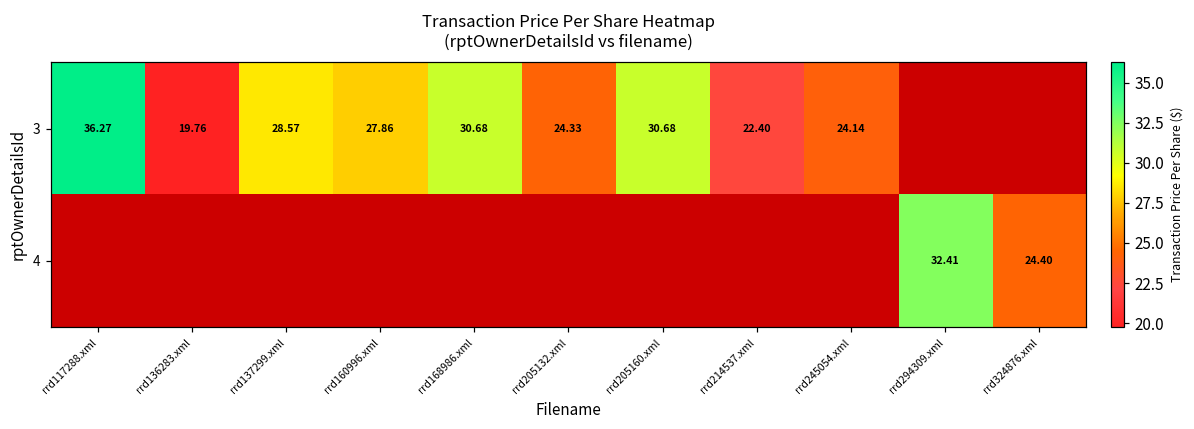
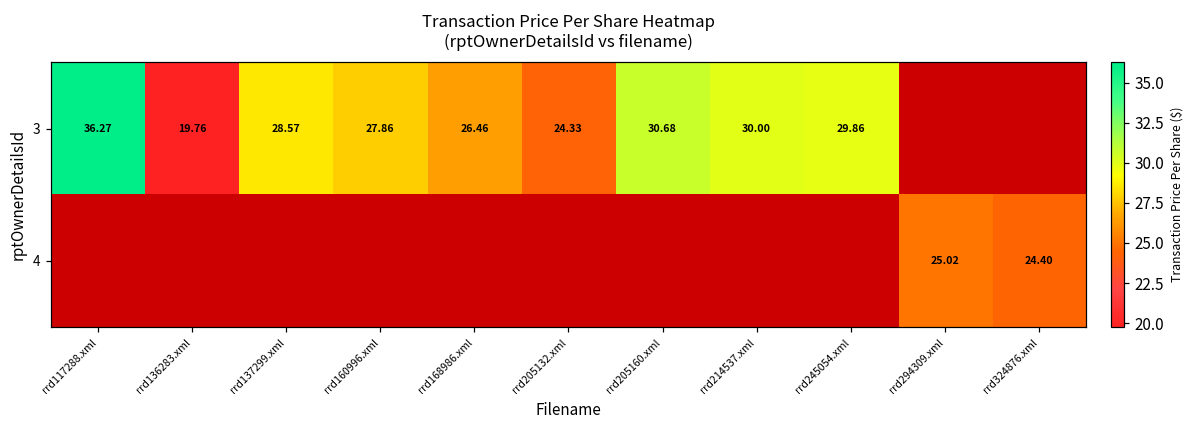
3, rrd168986.xml: 30.68 -> 26.46
3, rrd214537.xml: 22.40 -> 30.00
3, rrd245054.xml: 24.14 -> 29.86
4, rrd294309.xml: 32.41 -> 25.02
